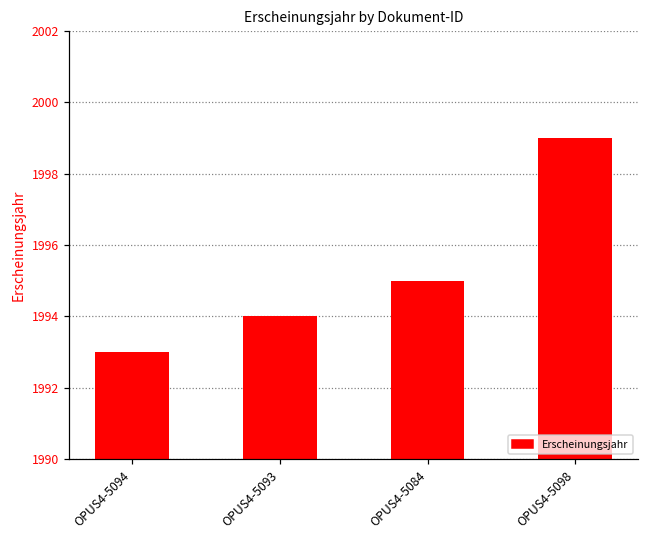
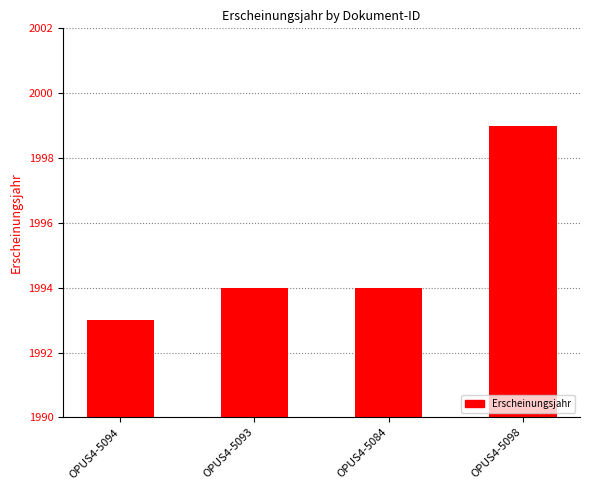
OPUS4-5084: 1995 -> 1994
